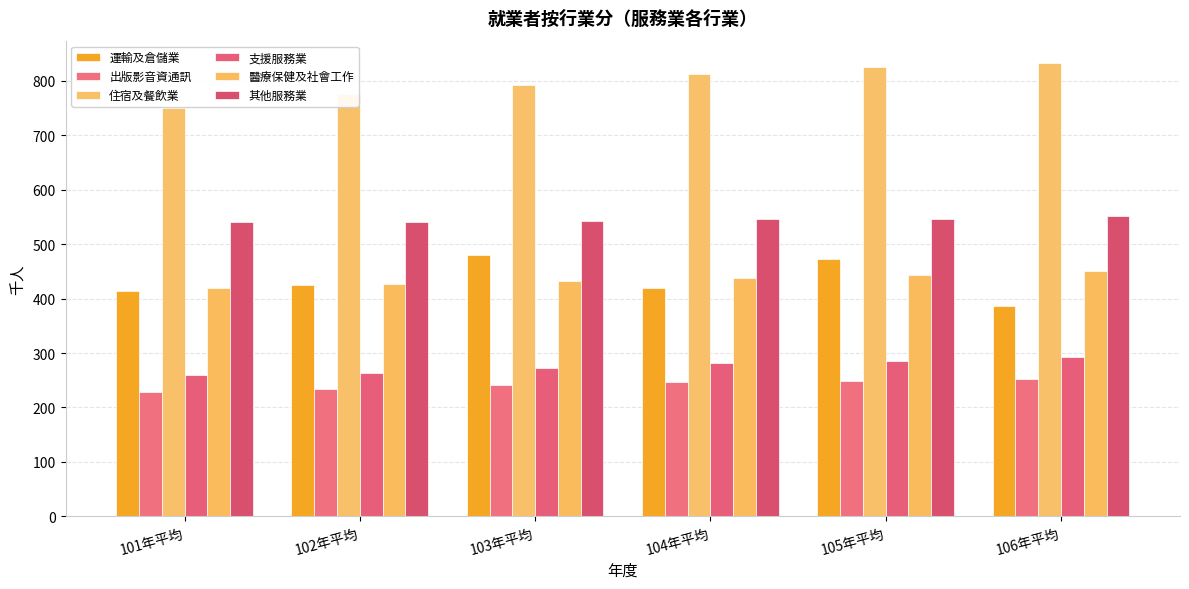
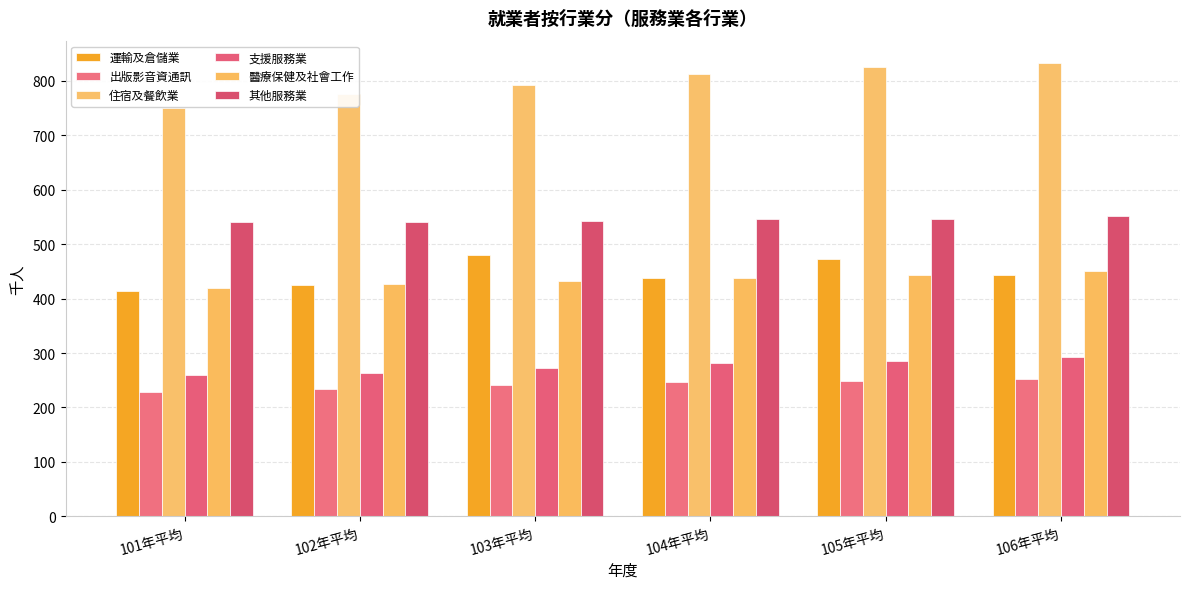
運輸及倉儲業, 104年平均: 420 -> 440
運輸及倉儲業, 106年平均: 390 -> 440
